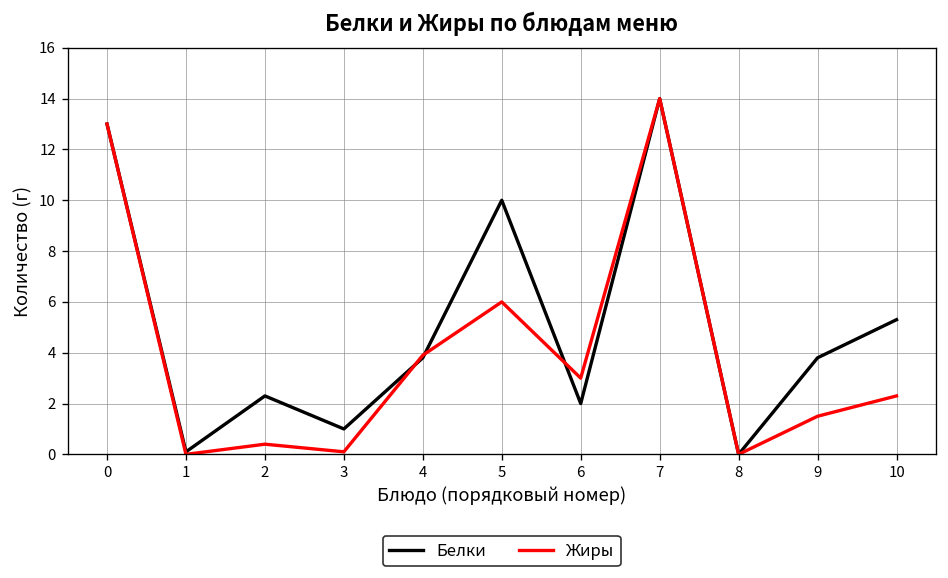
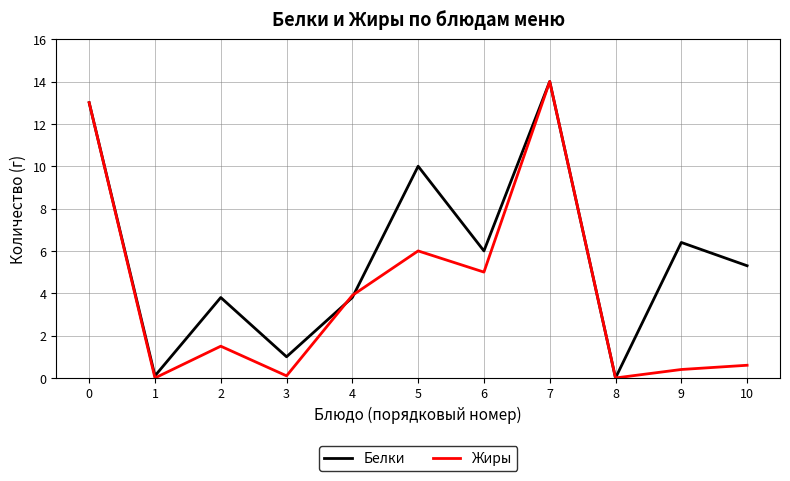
Белки, 2: 2.3 -> 3.8
Жиры, 2: 0.4 -> 1.5
Белки, 6: 2 -> 6
Жиры, 6: 3 -> 5
Белки, 9: 3.8 -> 6.4
Жиры, 9: 1.5 -> 0.4
Жиры, 10: 2.3 -> 0.6
